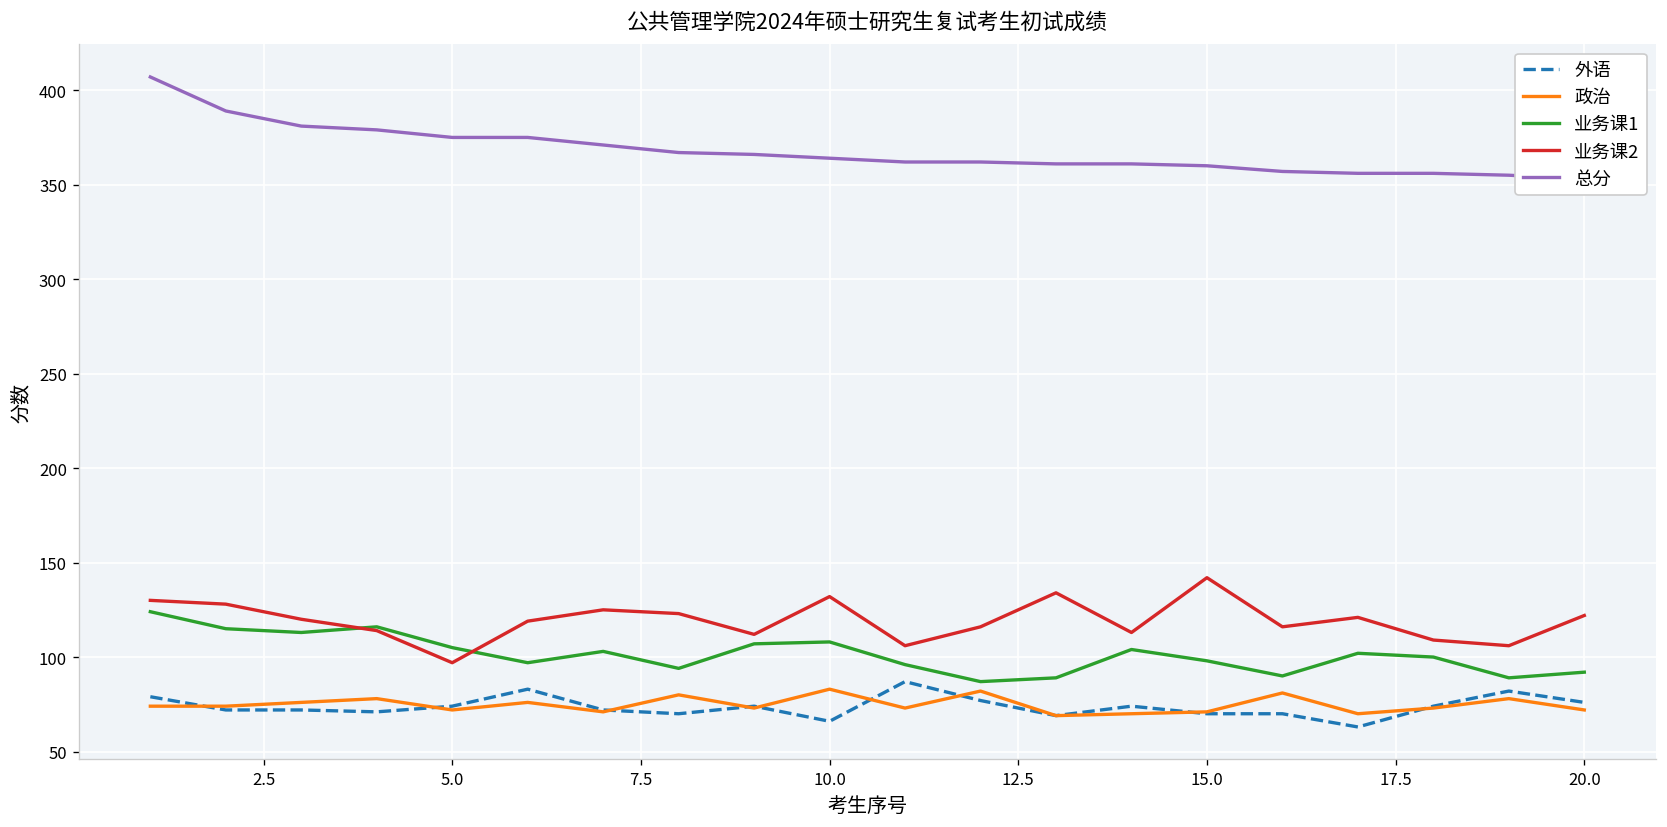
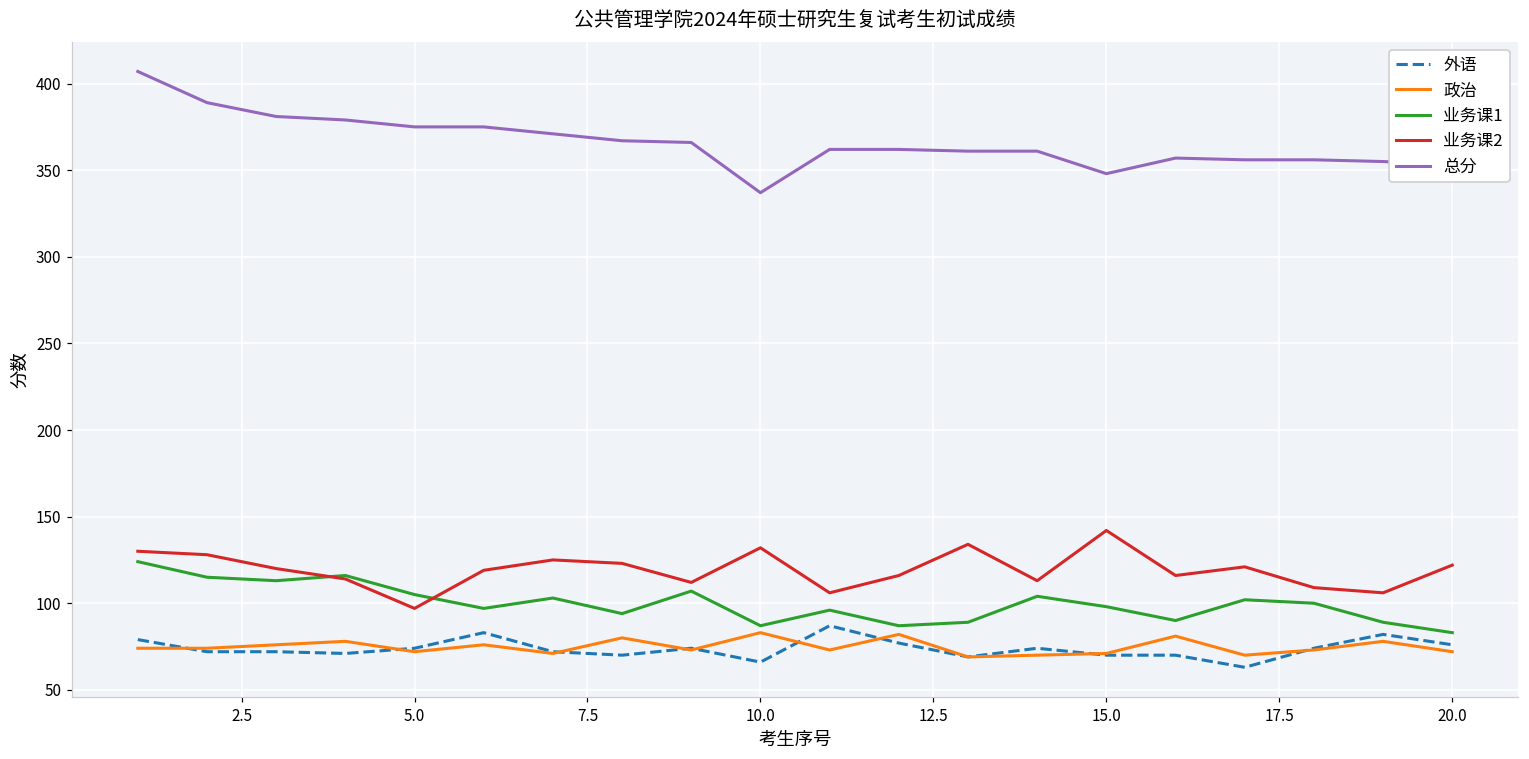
业务课1, 10.0: 108 -> 87
总分, 10.0: 364 -> 337
总分, 15.0: 360 -> 348
业务课1, 20.0: 92 -> 83
